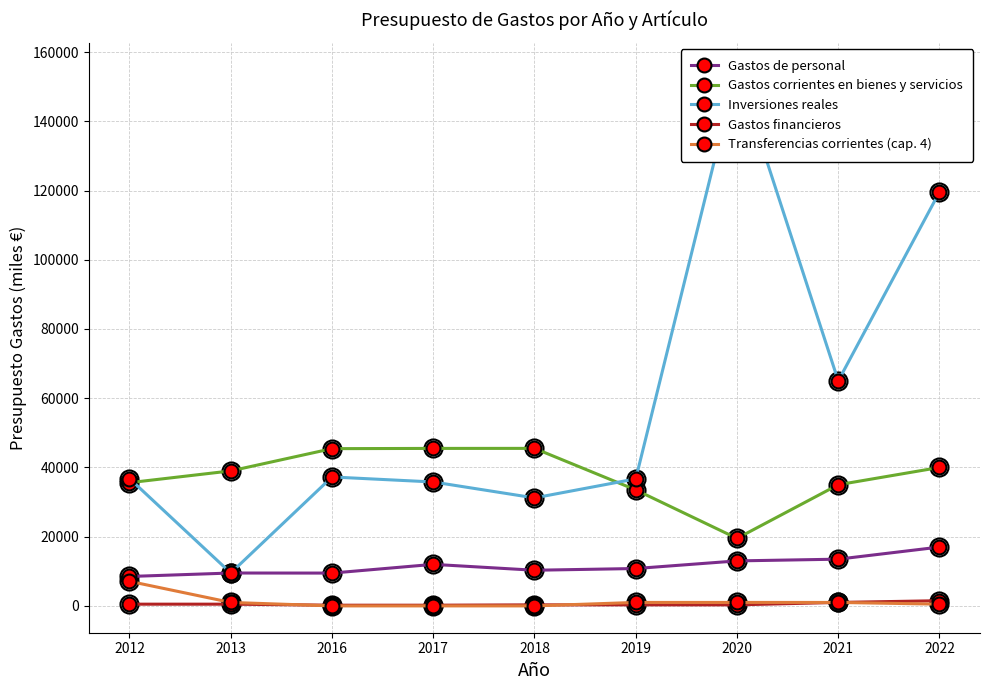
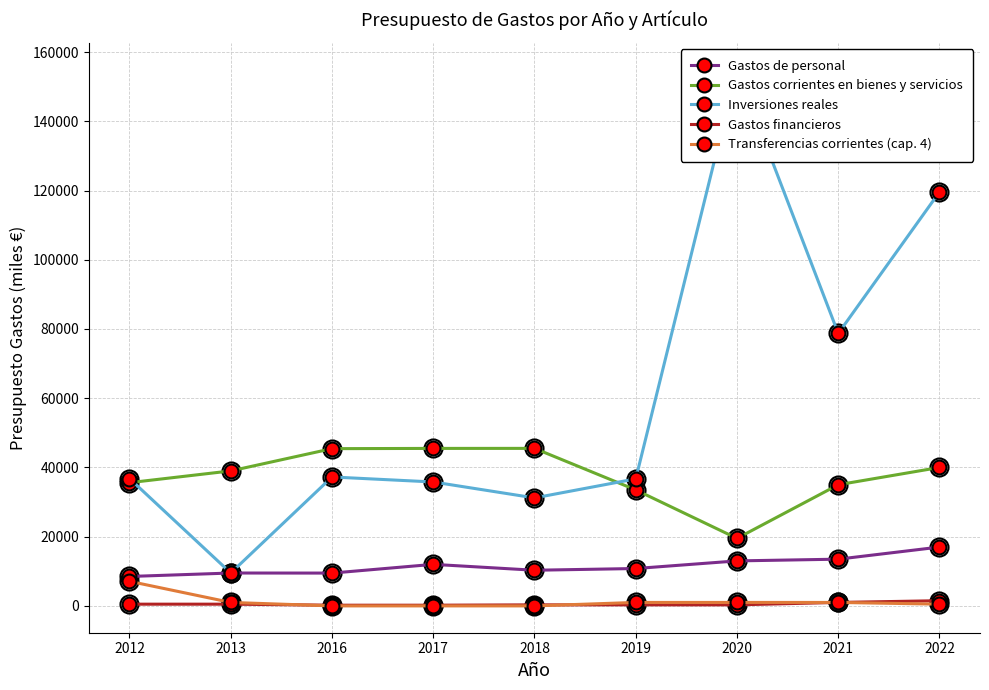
Inversiones reales, 2021: 65000 -> 79000
